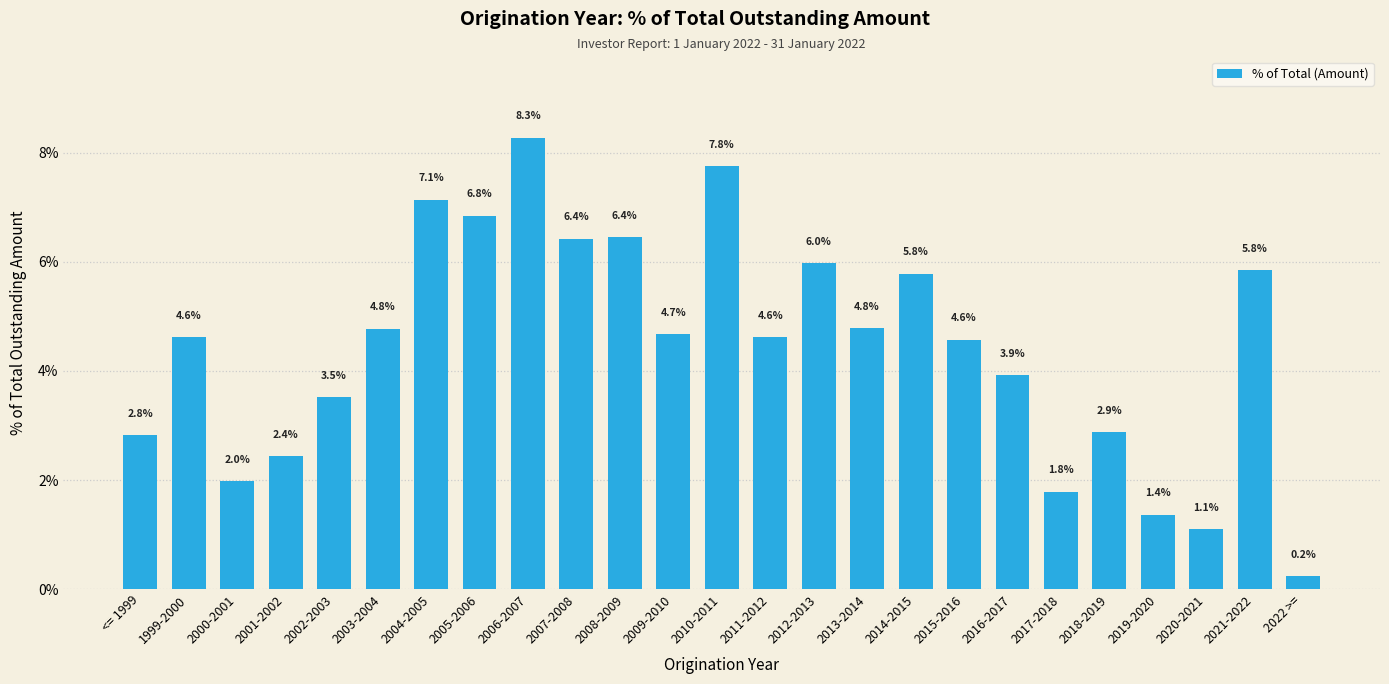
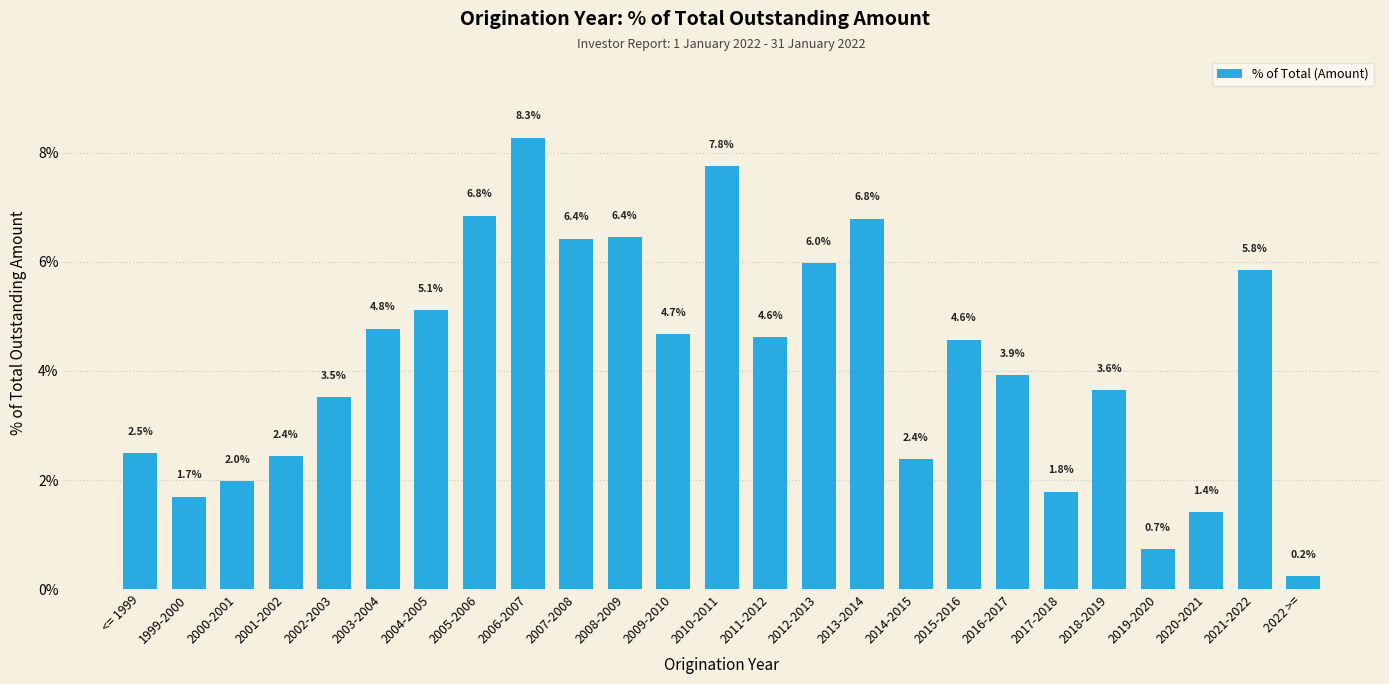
<= 1999: 2.8% -> 2.5%
1999-2000: 4.6% -> 1.7%
2004-2005: 7.1% -> 5.1%
2013-2014: 4.8% -> 6.8%
2014-2015: 5.8% -> 2.4%
2018-2019: 2.9% -> 3.6%
2019-2020: 1.4% -> 0.7%
2020-2021: 1.1% -> 1.4%
